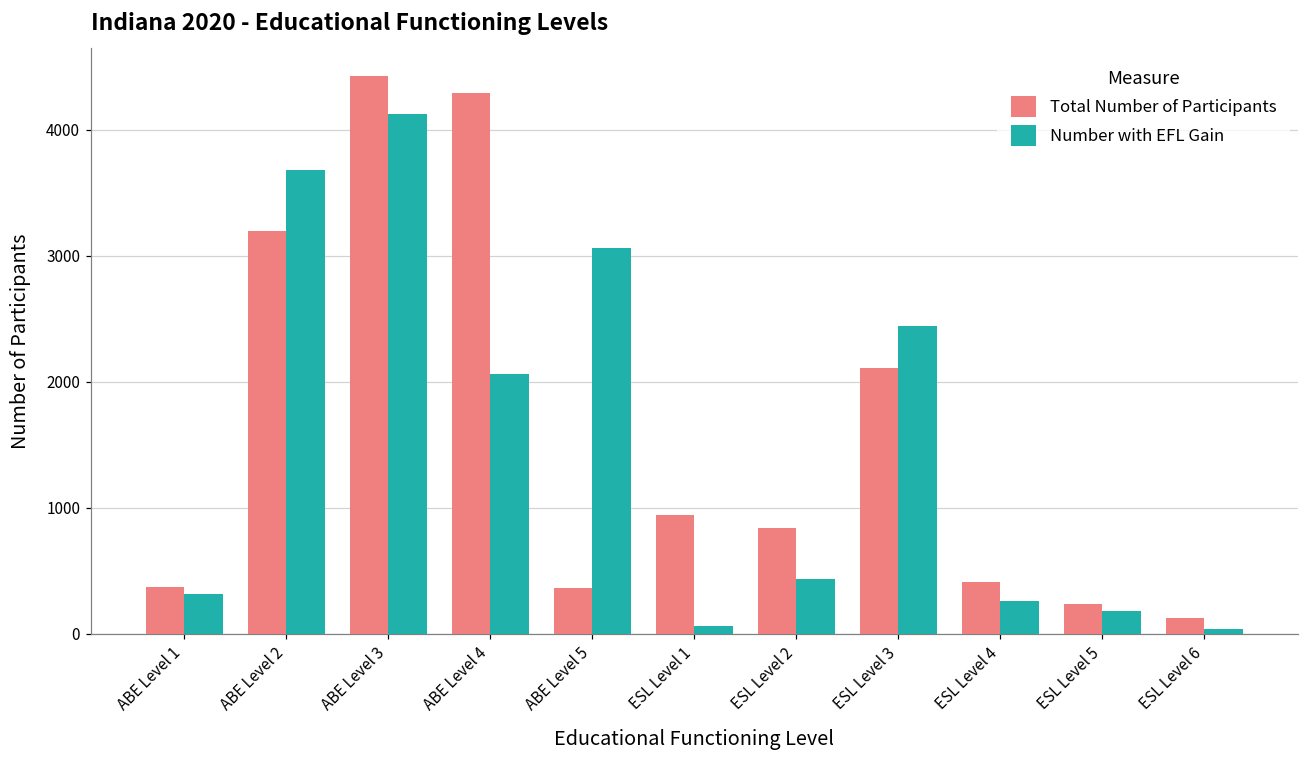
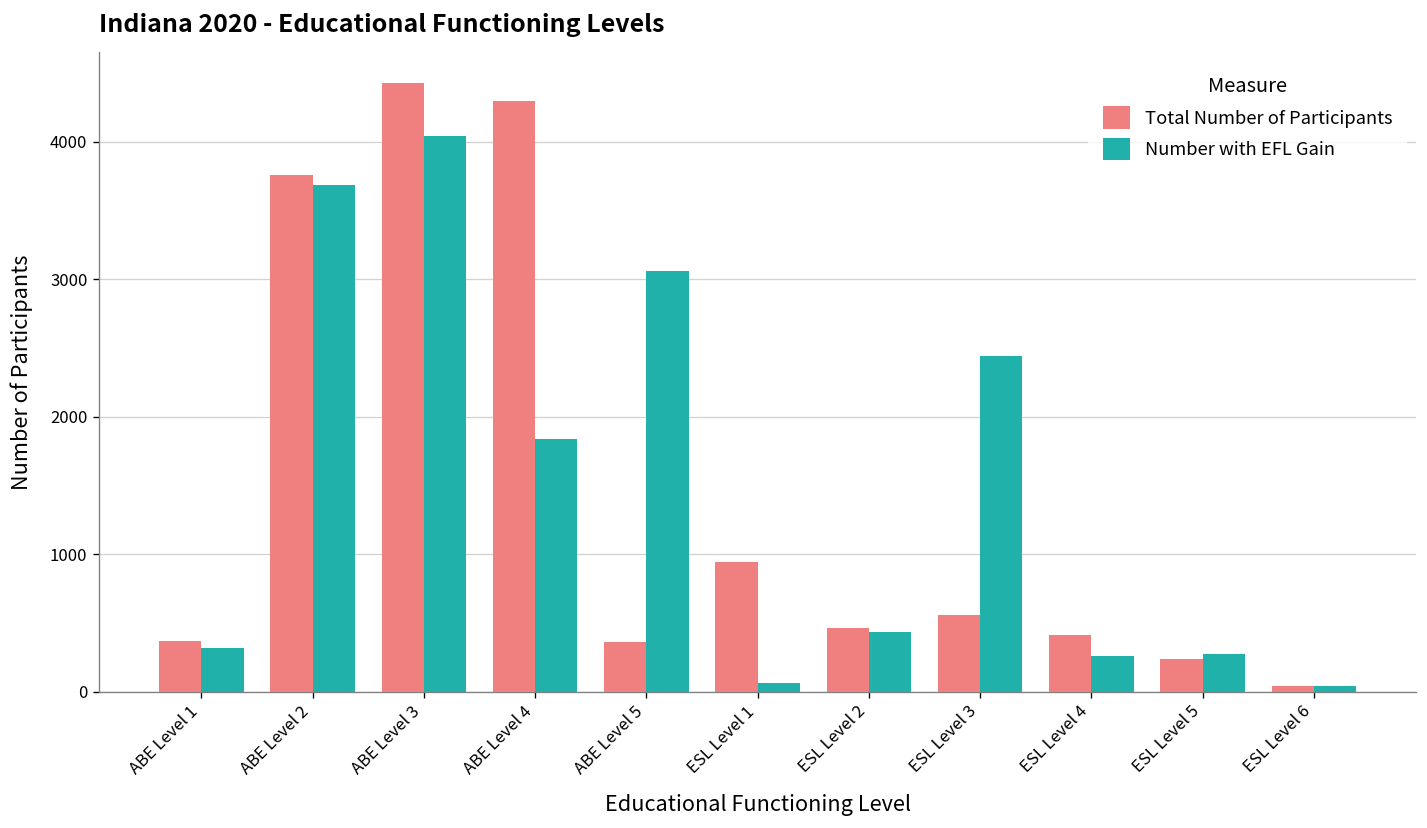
Total Number of Participants, ABE Level 2: 3200 -> 3760
Number with EFL Gain, ABE Level 3: 4130 -> 4040
Number with EFL Gain, ABE Level 4: 2060 -> 1840
Total Number of Participants, ESL Level 2: 840 -> 460
Total Number of Participants, ESL Level 3: 2110 -> 550
Number with EFL Gain, ESL Level 5: 180 -> 270
Total Number of Participants, ESL Level 6: 130 -> 40
